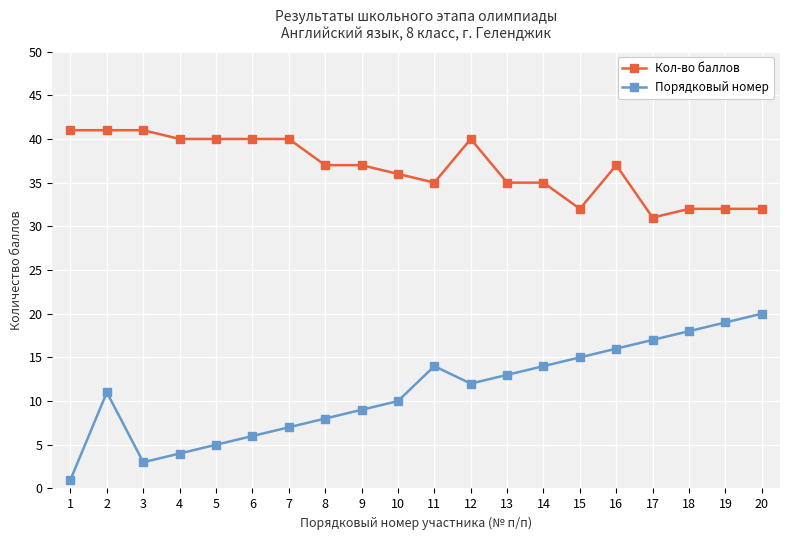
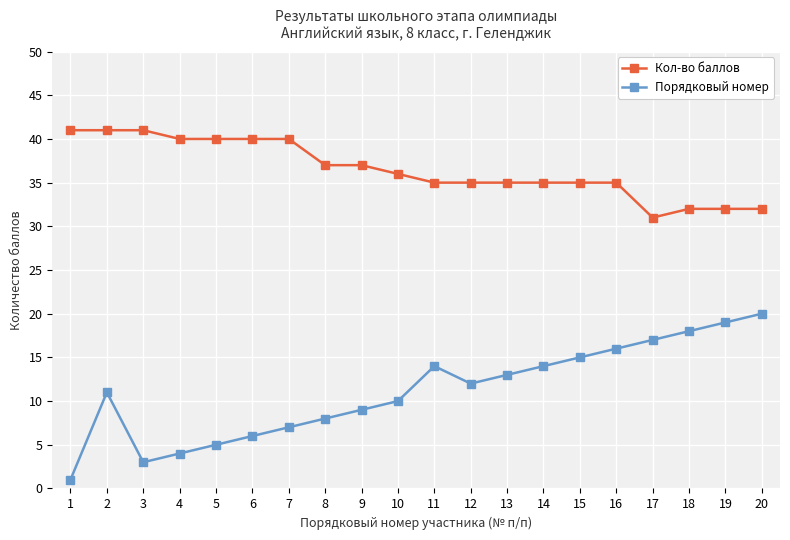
Кол-во баллов, 12: 40 -> 35
Кол-во баллов, 15: 32 -> 35
Кол-во баллов, 16: 37 -> 35
